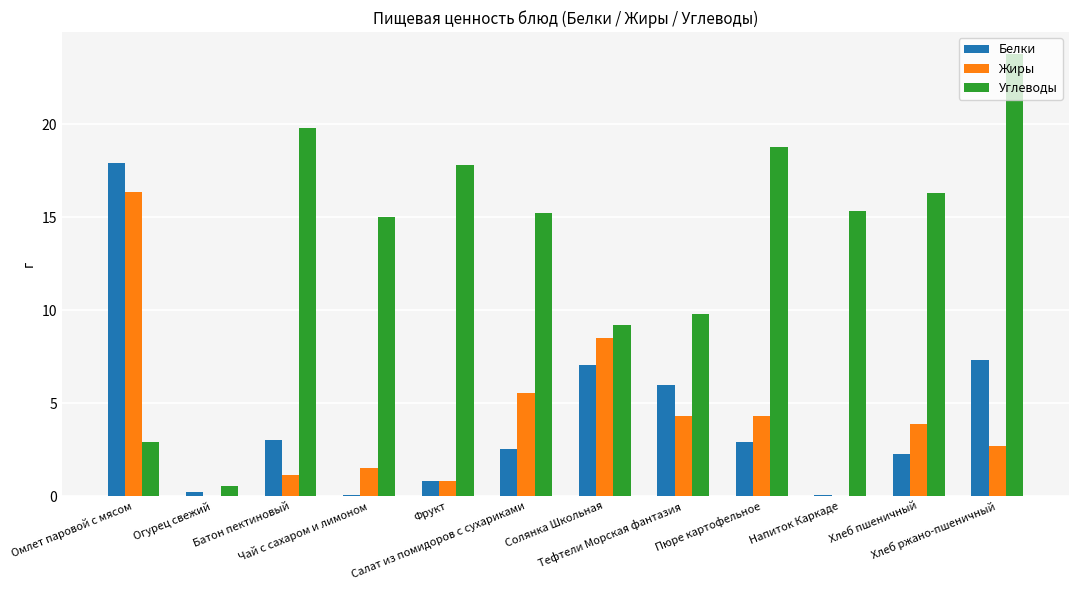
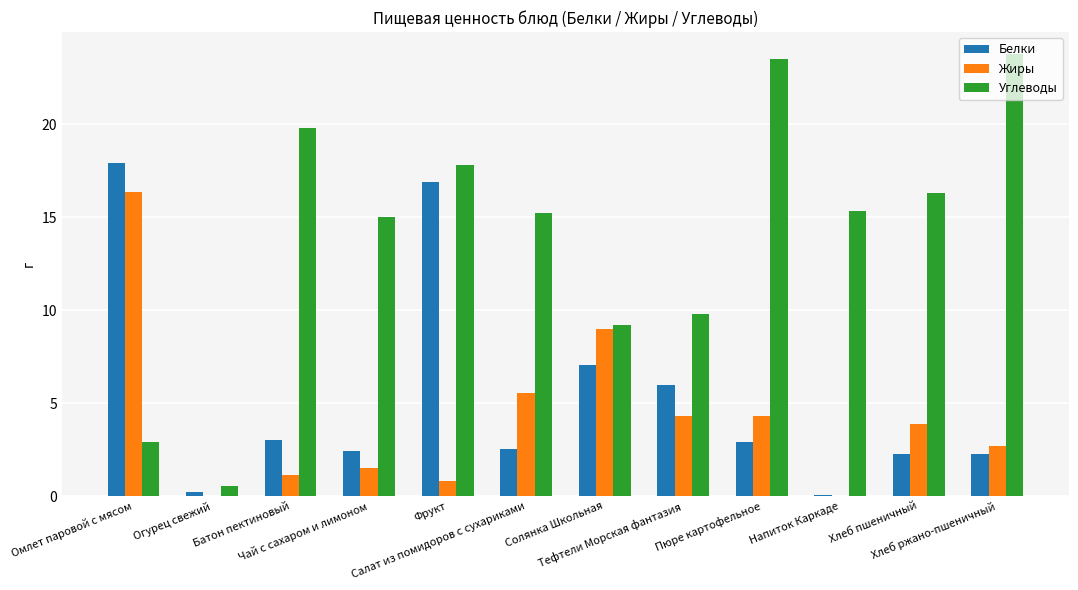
Белки, Чай с сахаром и лимоном: 0.1 -> 2.4
Белки, Фрукт: 0.8 -> 16.9
Жиры, Солянка Школьная: 8.5 -> 9.0
Углеводы, Пюре картофельное: 18.8 -> 23.5
Белки, Хлеб ржано-пшеничный: 7.3 -> 2.2
